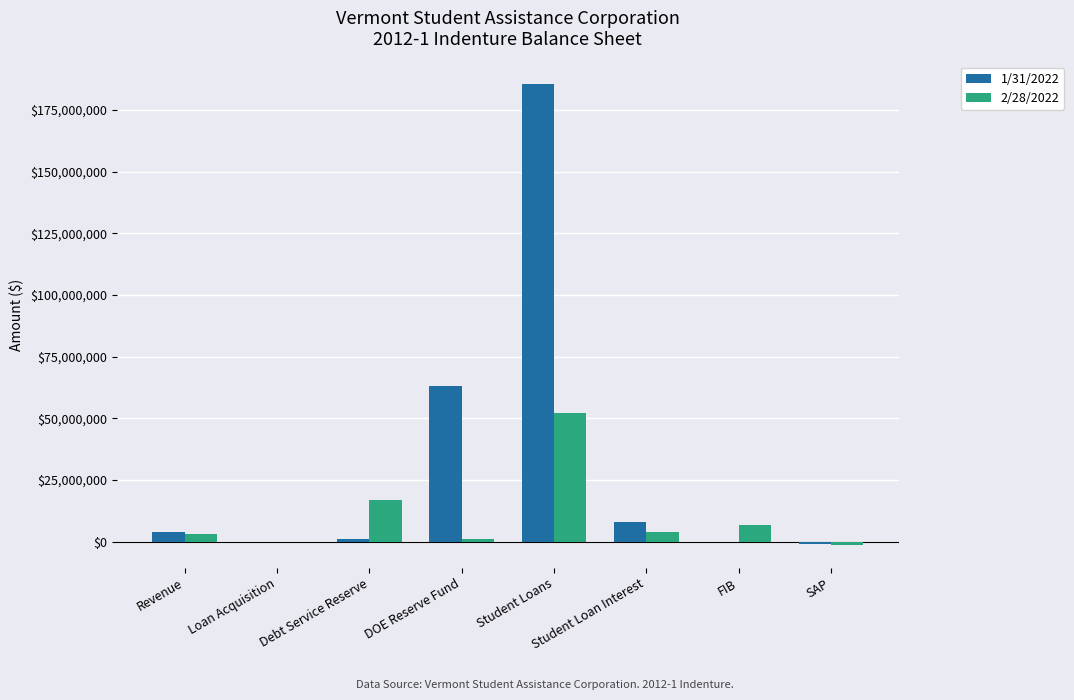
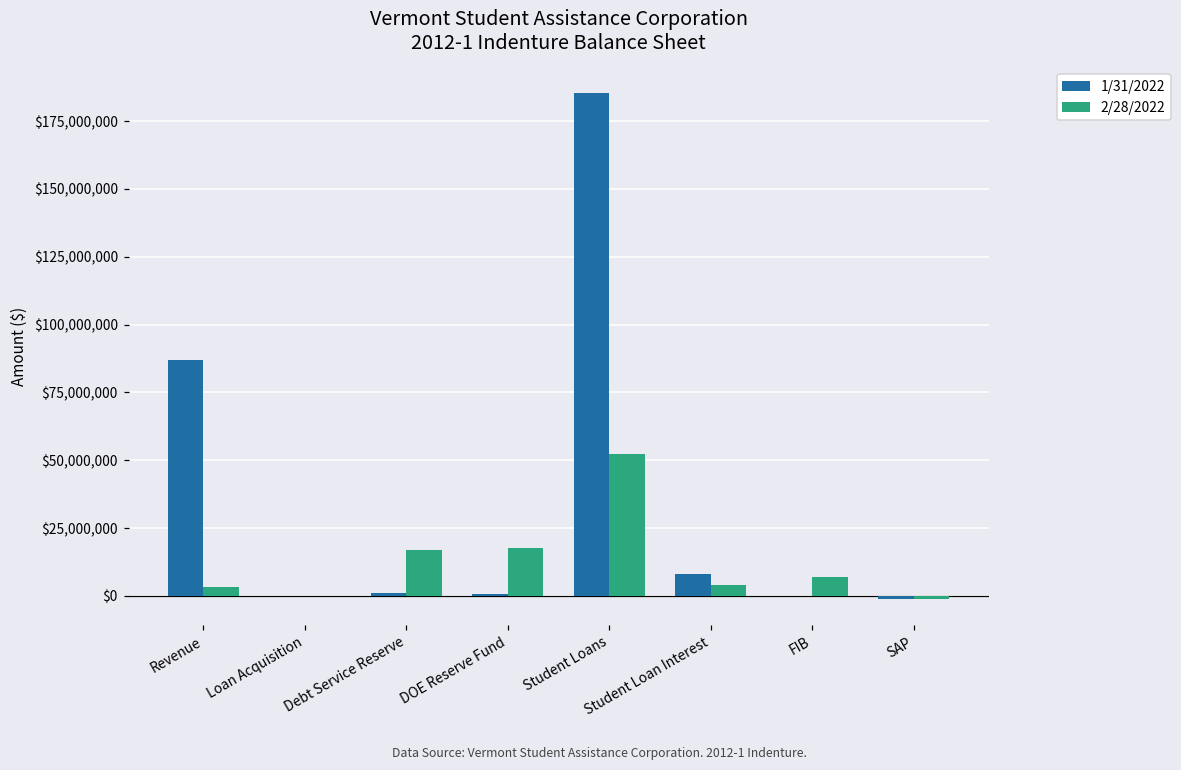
1/31/2022, Revenue: $4,000,000 -> $87,000,000
1/31/2022, DOE Reserve Fund: $63,000,000 -> $1,000,000
2/28/2022, DOE Reserve Fund: $1,000,000 -> $18,000,000
